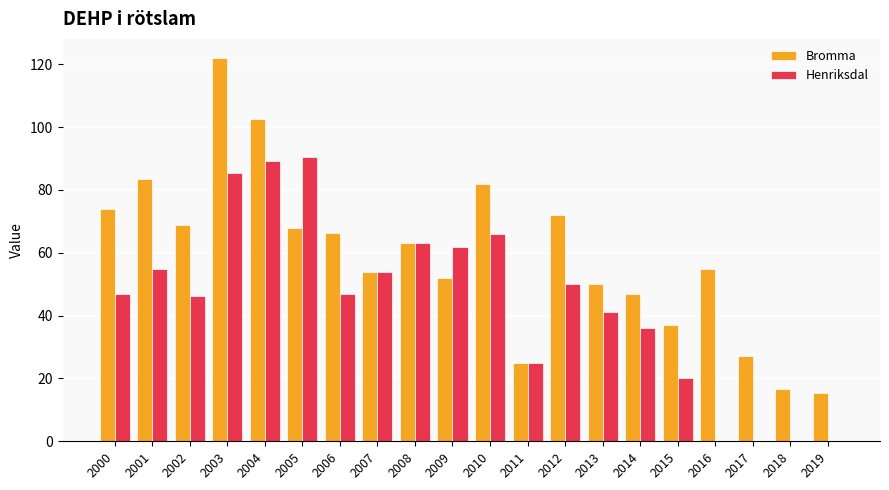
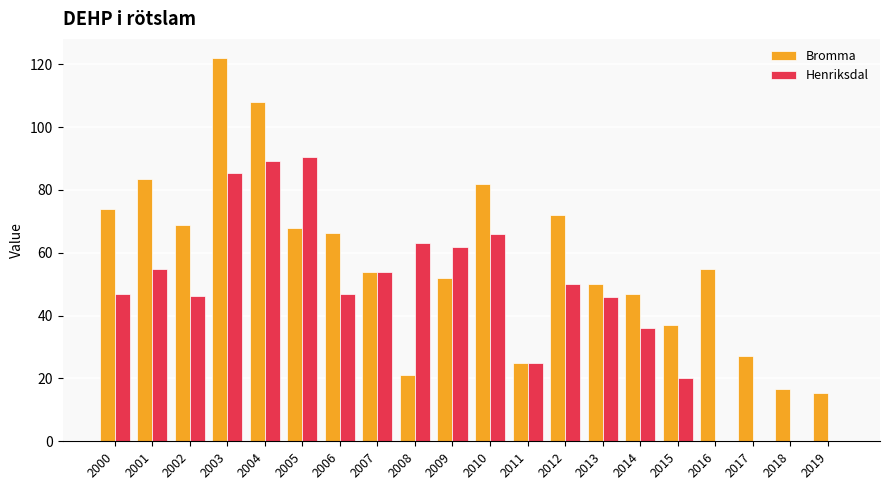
Bromma, 2004: 103 -> 108
Bromma, 2008: 63 -> 21
Henriksdal, 2013: 41 -> 46
